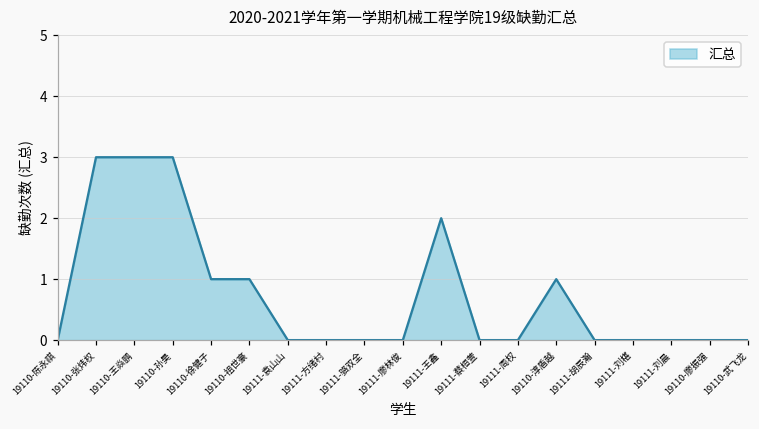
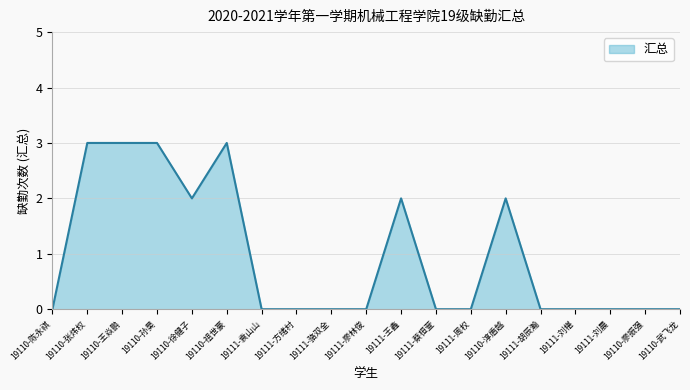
19110-徐健子: 1 -> 2
19110-祖世豪: 1 -> 3
19110-淳盾越: 1 -> 2
